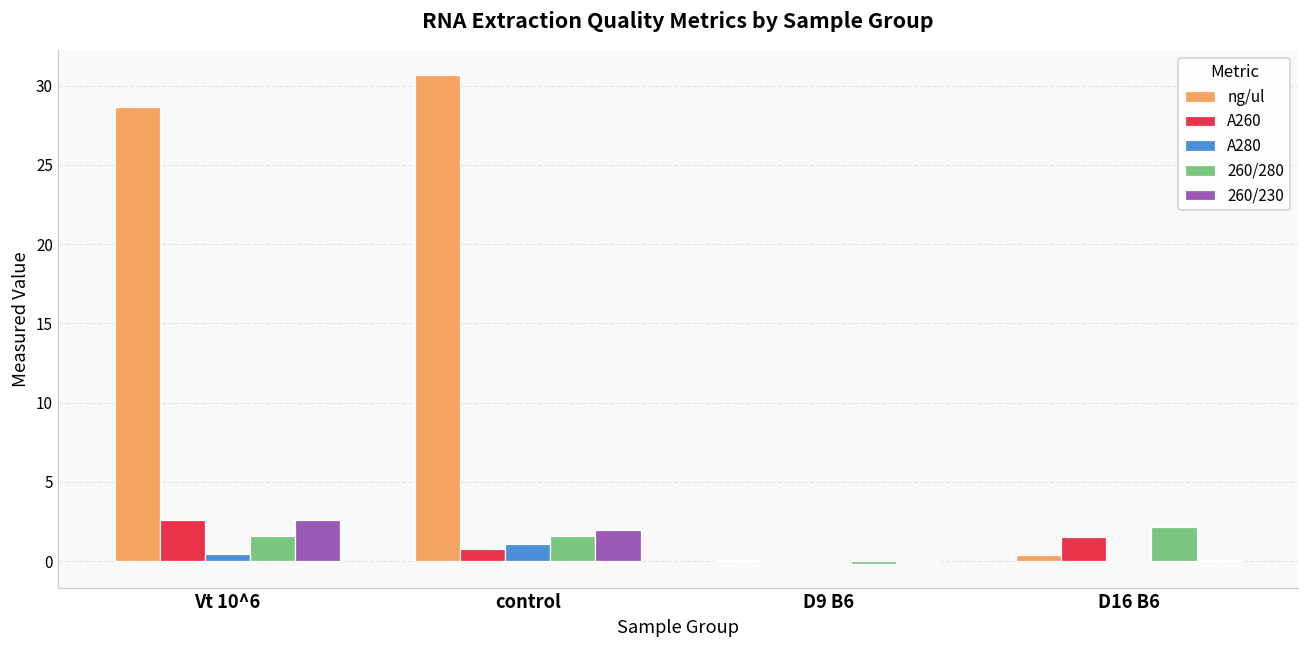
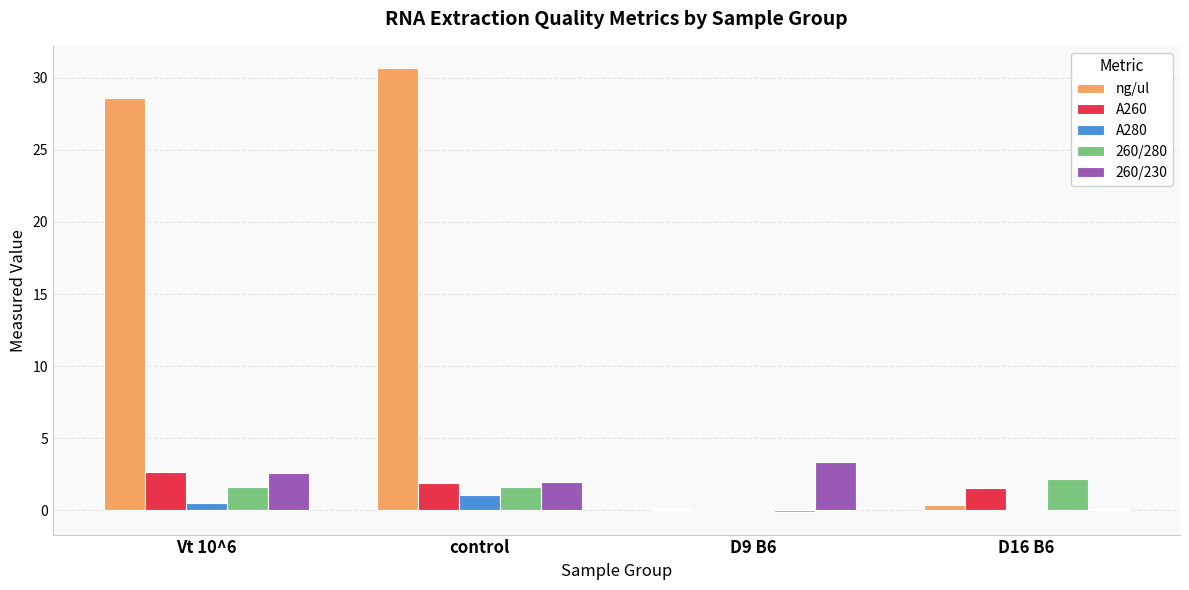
A260, control: 0.8 -> 1.9
260/230, D9 B6: 0.0 -> 3.3
